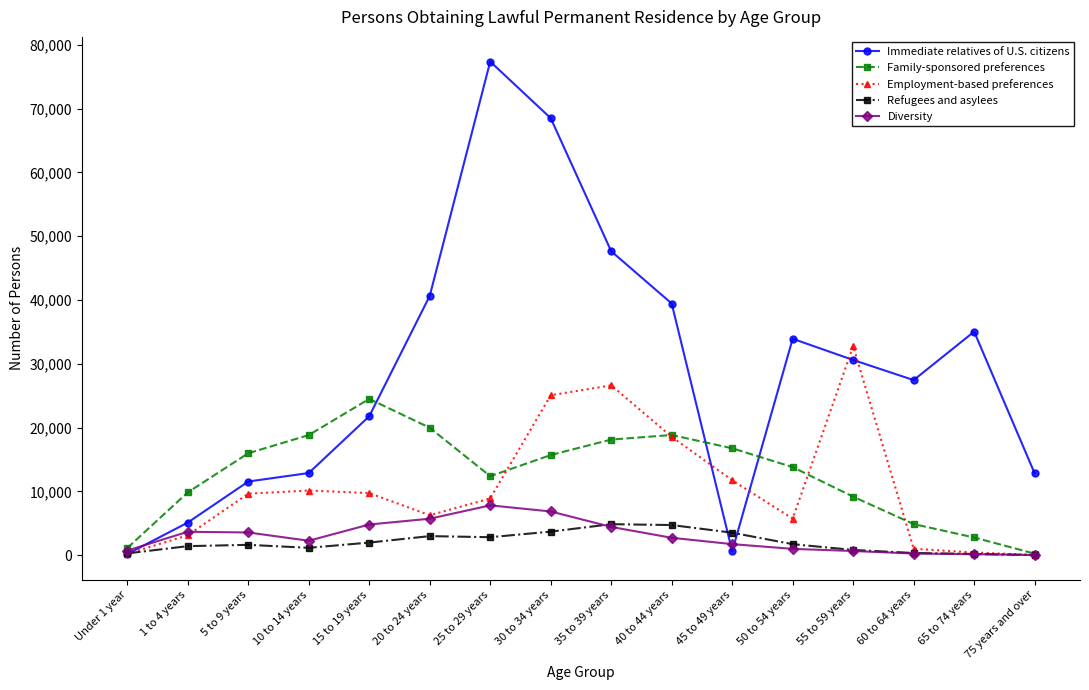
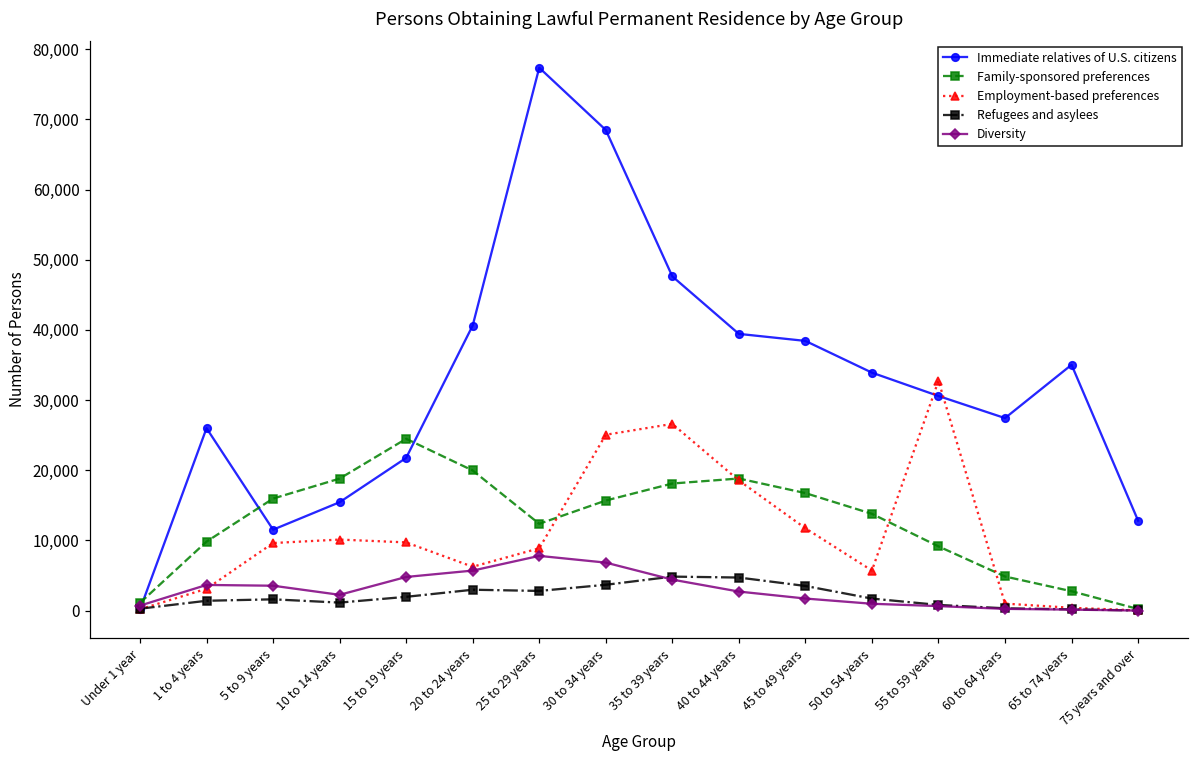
Immediate relatives of U.S. citizens, 1 to 4 years: 5,000 -> 26,000
Immediate relatives of U.S. citizens, 10 to 14 years: 13,000 -> 15,000
Immediate relatives of U.S. citizens, 45 to 49 years: 1,000 -> 38,000
